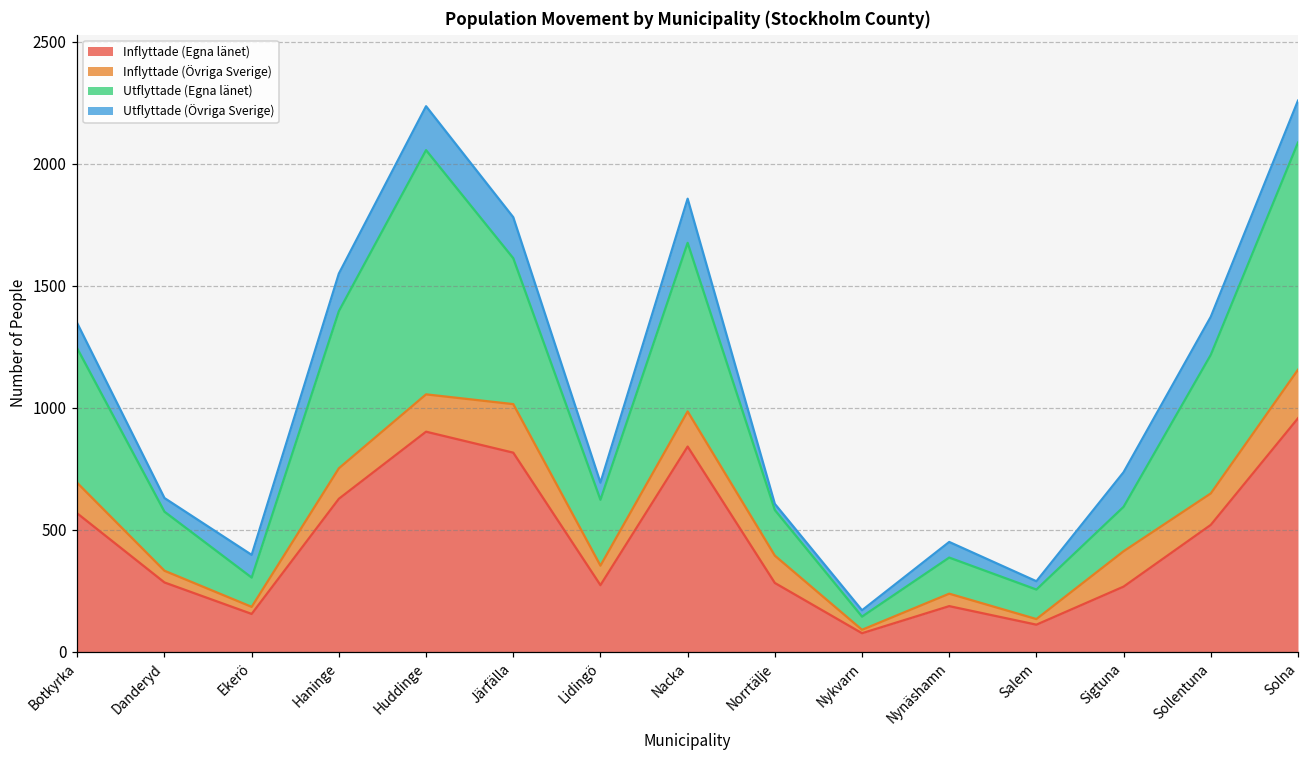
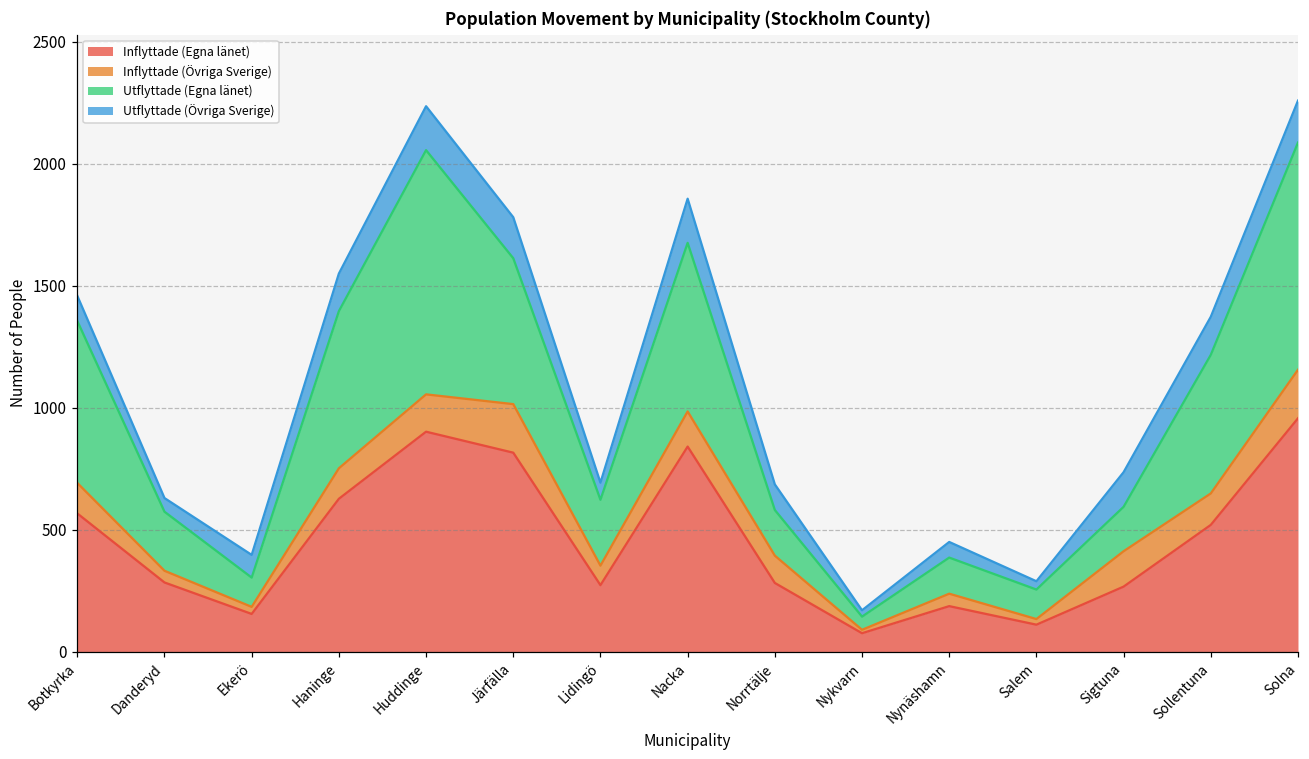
Utflyttade (Egna länet), Botkyrka: 550 -> 660
Utflyttade (Övriga Sverige), Norrtälje: 30 -> 110
